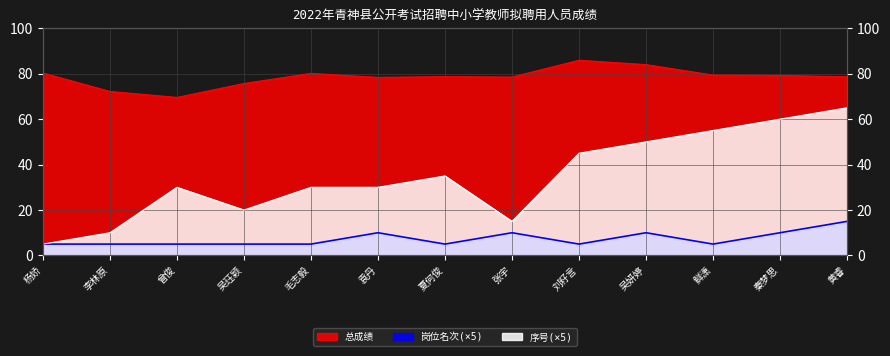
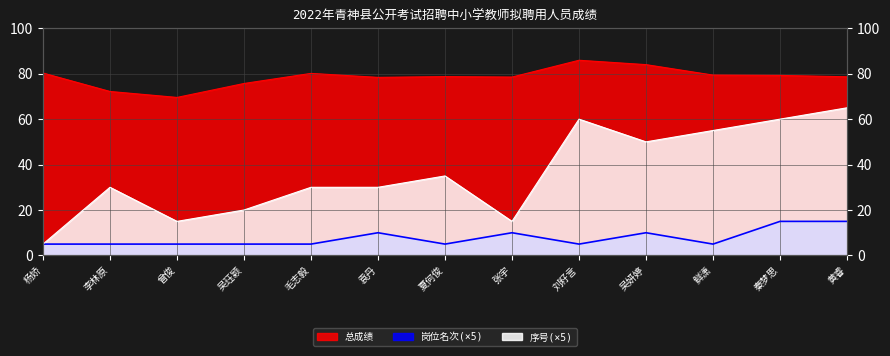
序号(×5), 李林原: 10 -> 30
序号(×5), 曾俊: 30 -> 15
序号(×5), 刘籽言: 45 -> 60
岗位名次(×5), 秦梦思: 10 -> 15
